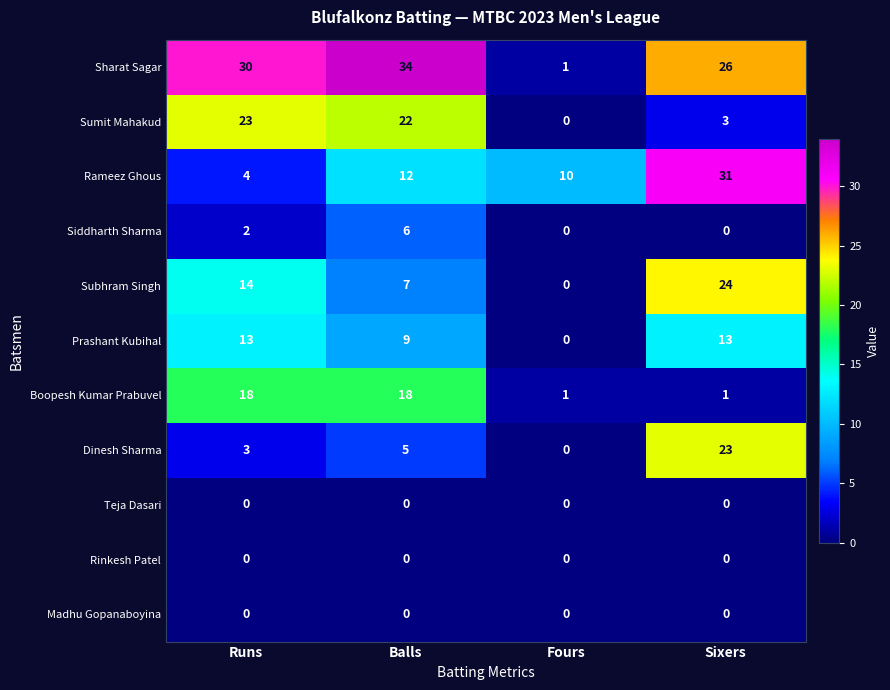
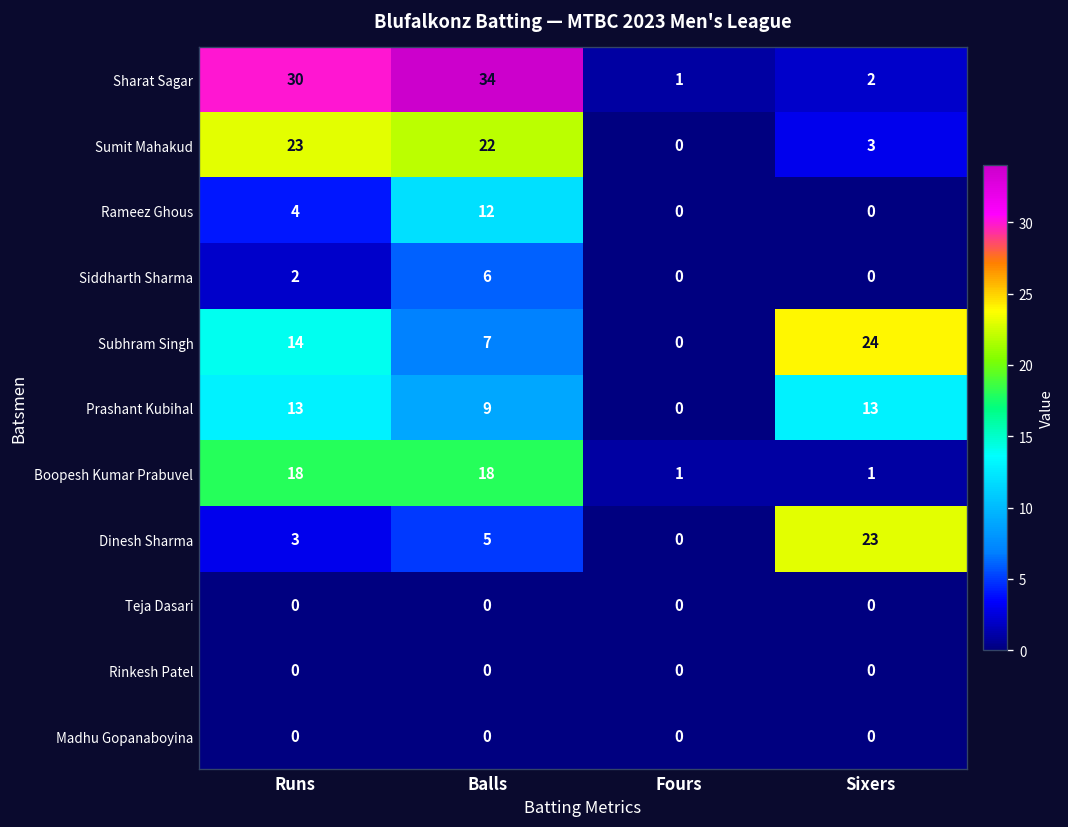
Sharat Sagar, Sixers: 26 -> 2
Rameez Ghous, Fours: 10 -> 0
Rameez Ghous, Sixers: 31 -> 0
